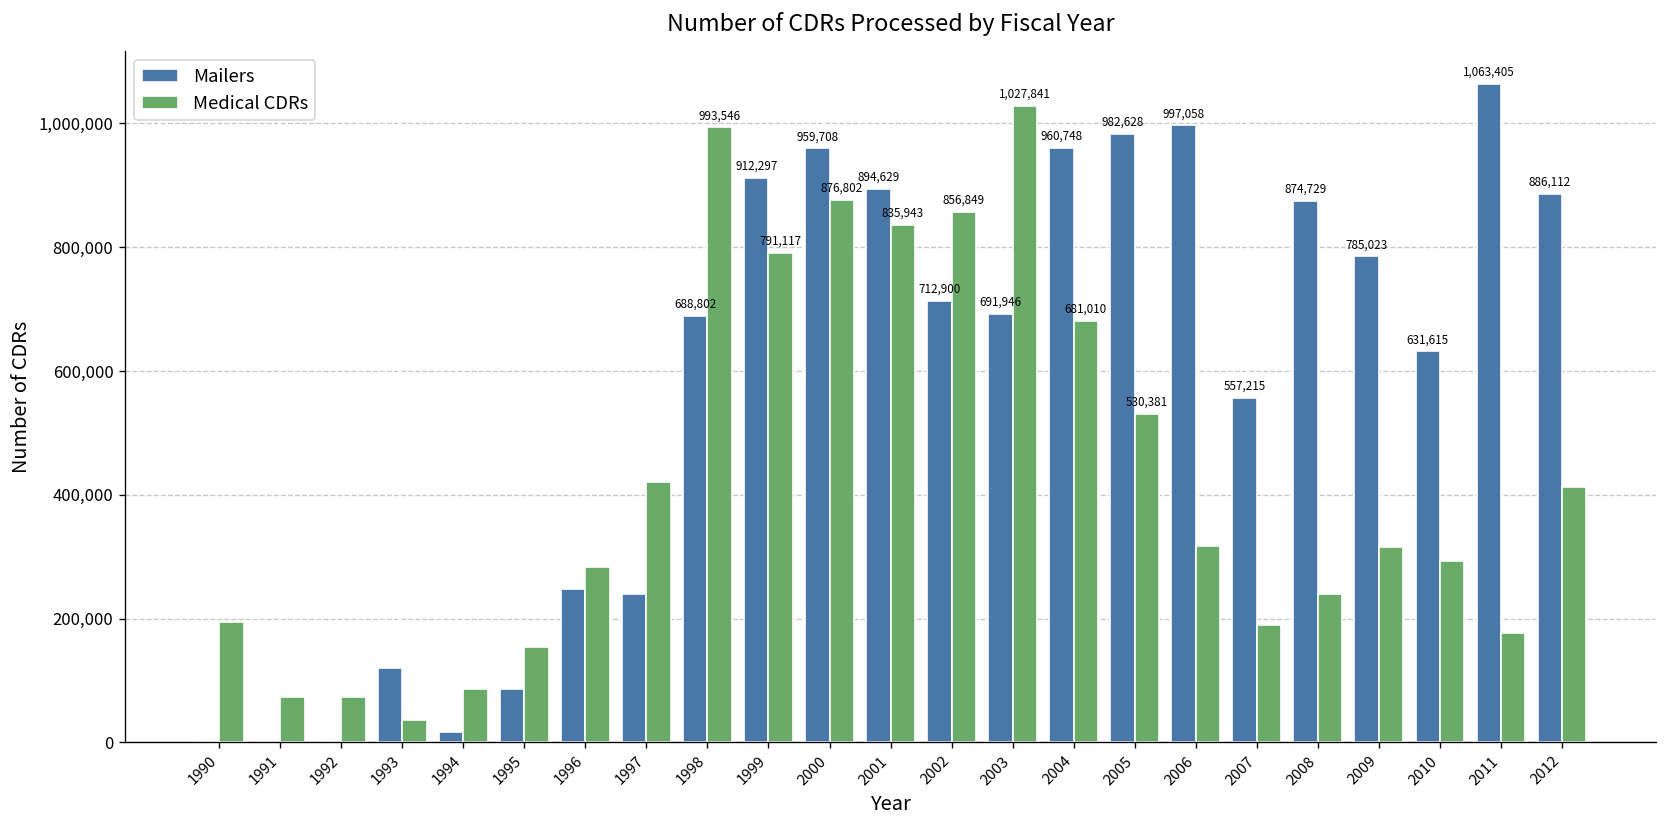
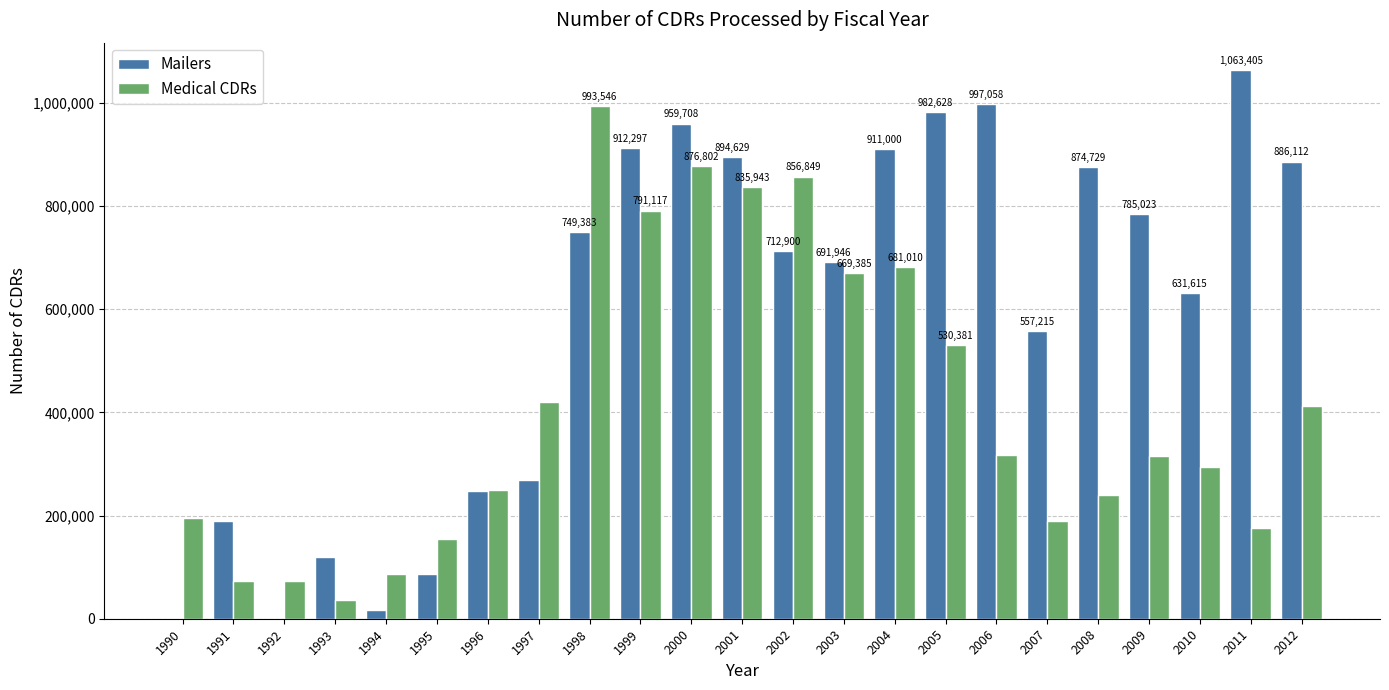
Mailers, 1991: 0 -> 190,000
Medical CDRs, 1996: 280,000 -> 250,000
Mailers, 1997: 240,000 -> 270,000
Mailers, 1998: 688,802 -> 749,383
Medical CDRs, 2003: 1,027,841 -> 669,385
Mailers, 2004: 960,748 -> 911,000
